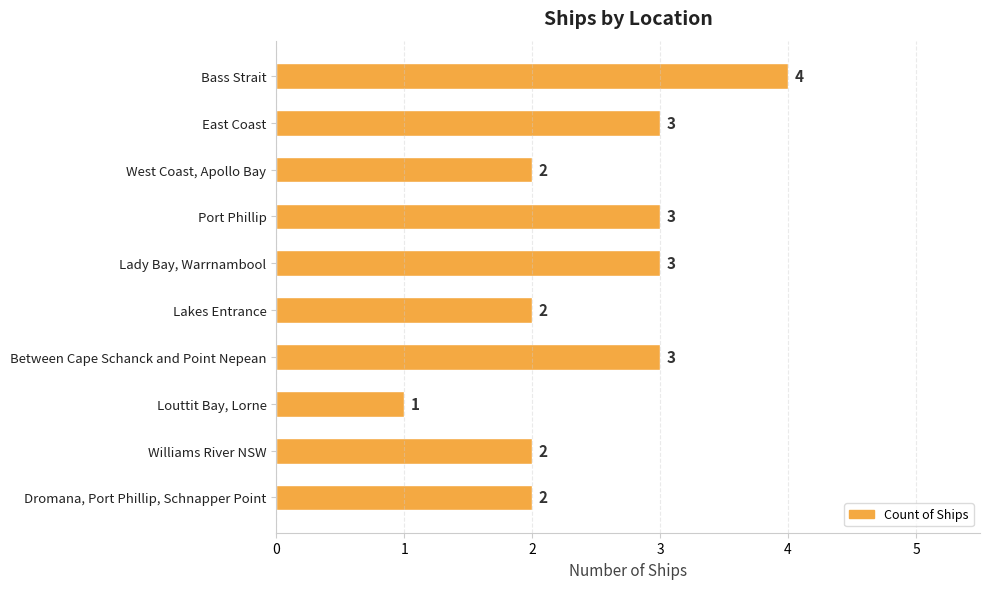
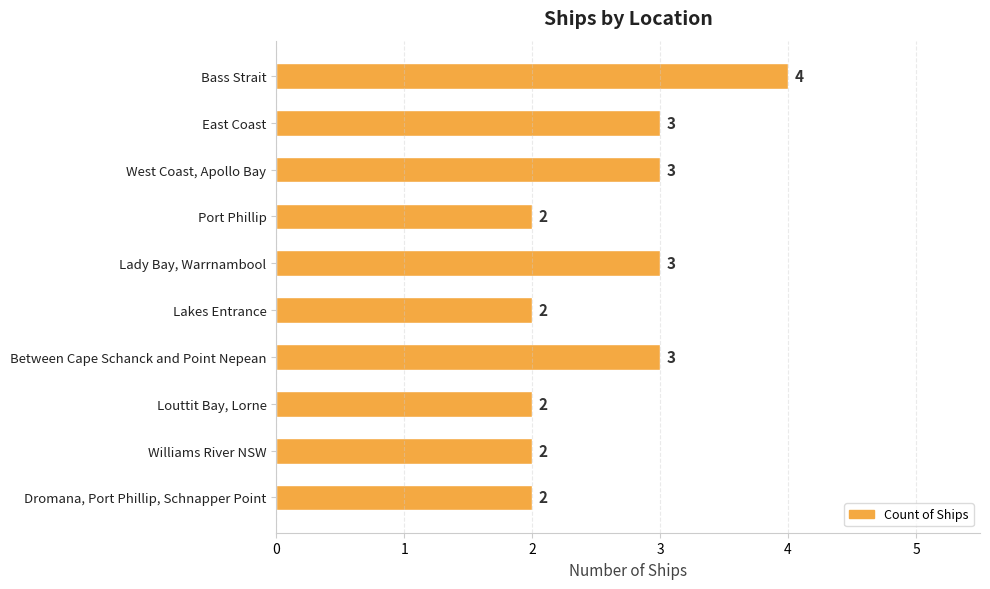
West Coast, Apollo Bay: 2 -> 3
Port Phillip: 3 -> 2
Louttit Bay, Lorne: 1 -> 2
